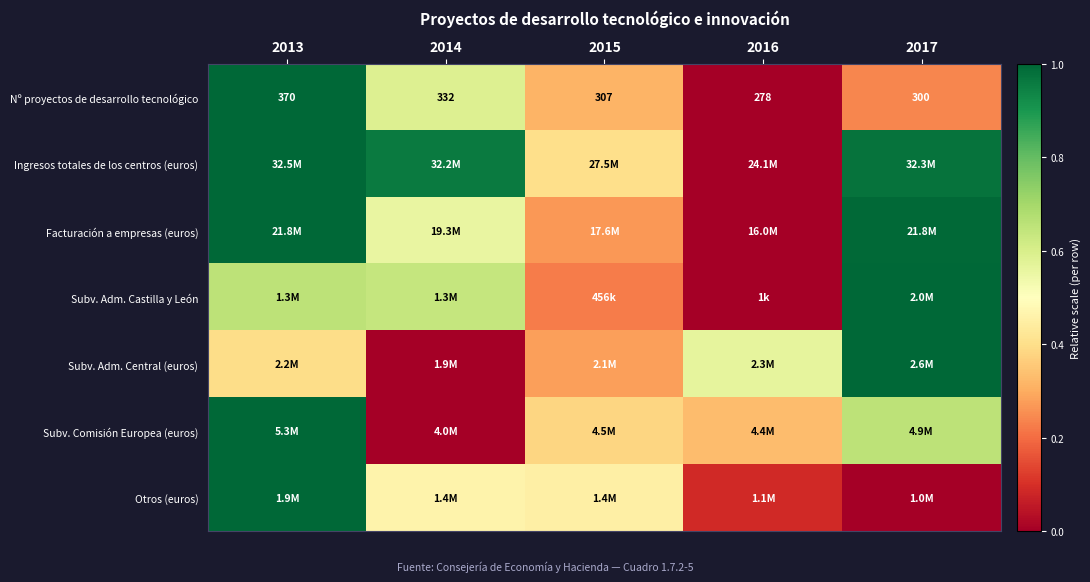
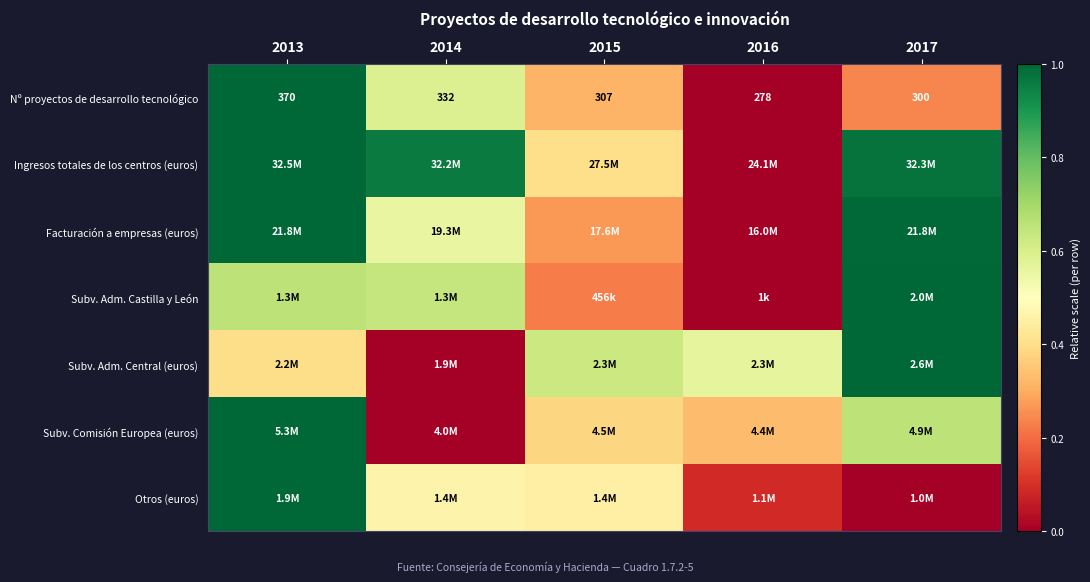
Subv. Adm. Central (euros), 2015: 2.1M -> 2.3M
